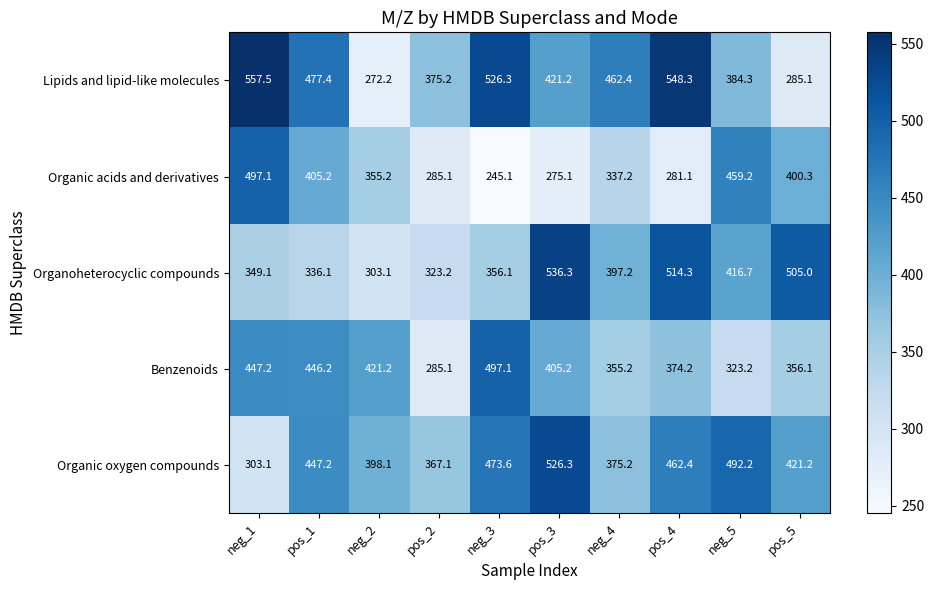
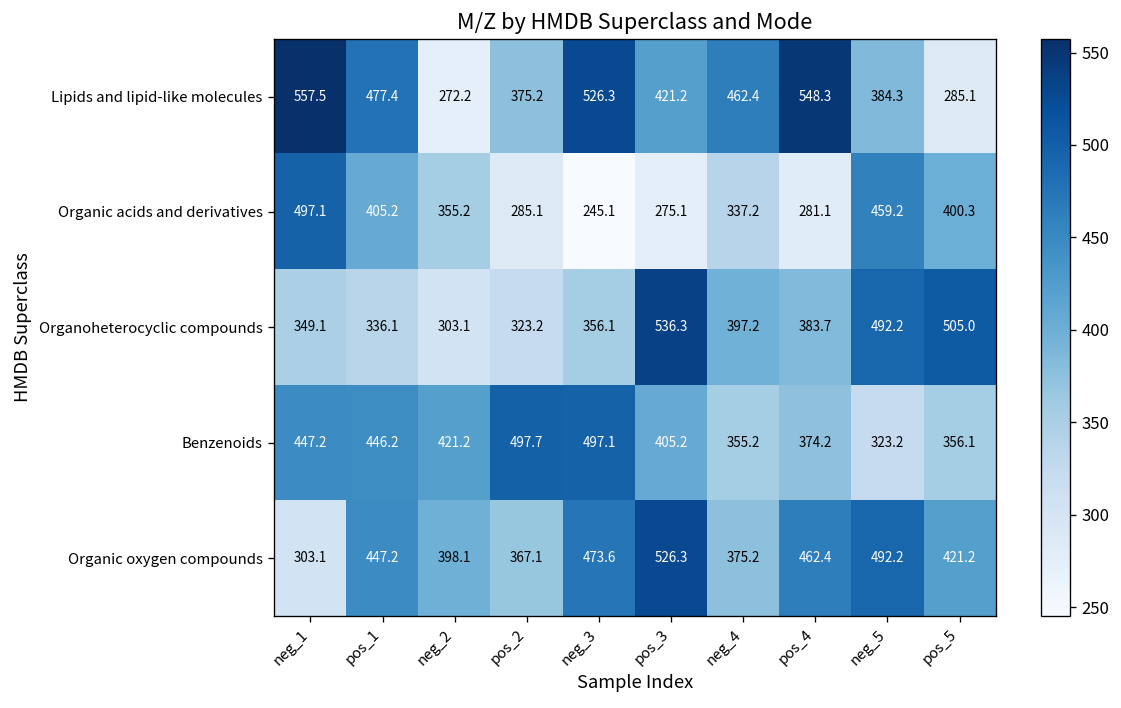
Organoheterocyclic compounds, pos_4: 514.3 -> 383.7
Organoheterocyclic compounds, neg_5: 416.7 -> 492.2
Benzenoids, pos_2: 285.1 -> 497.7
